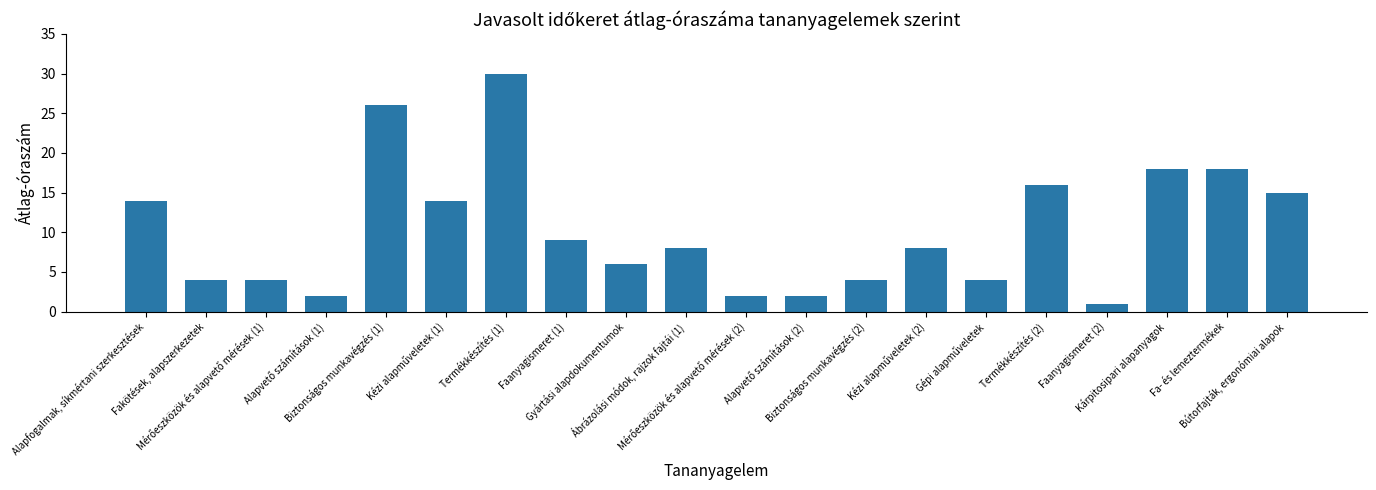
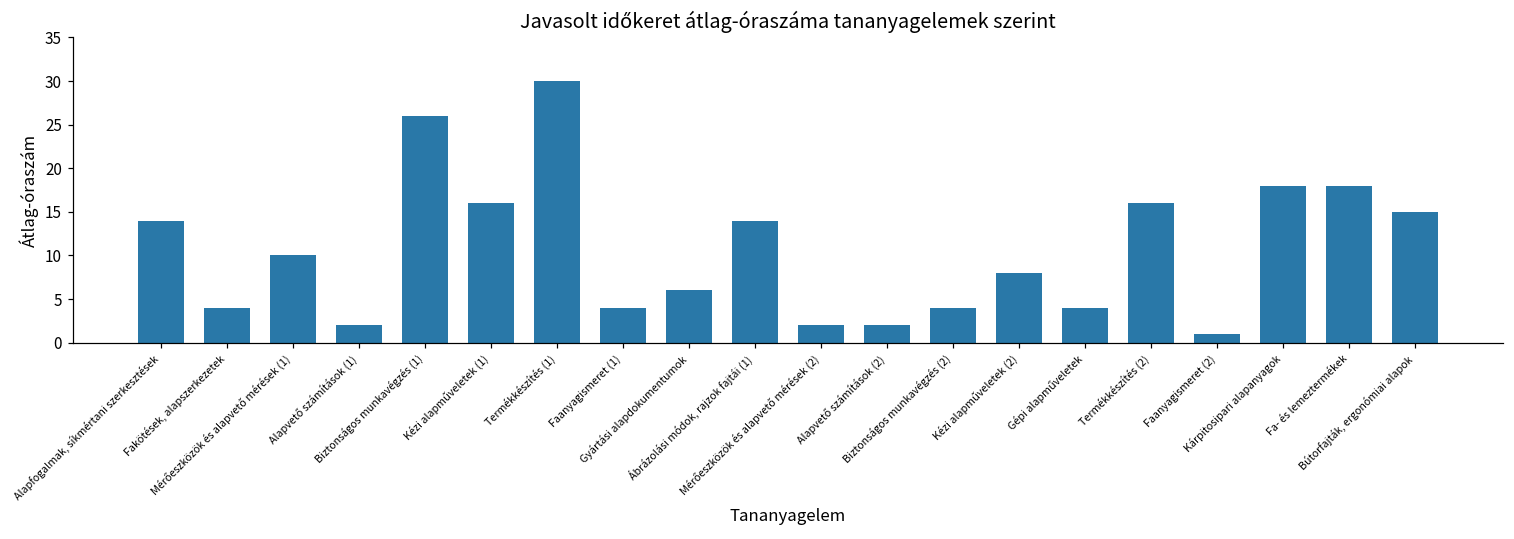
Mérőeszközök és alapvető mérések (1): 4 -> 10
Kézi alapműveletek (1): 14 -> 16
Faanyagismeret (1): 9 -> 4
Ábrázolási módok, rajzok fajtái (1): 8 -> 14
